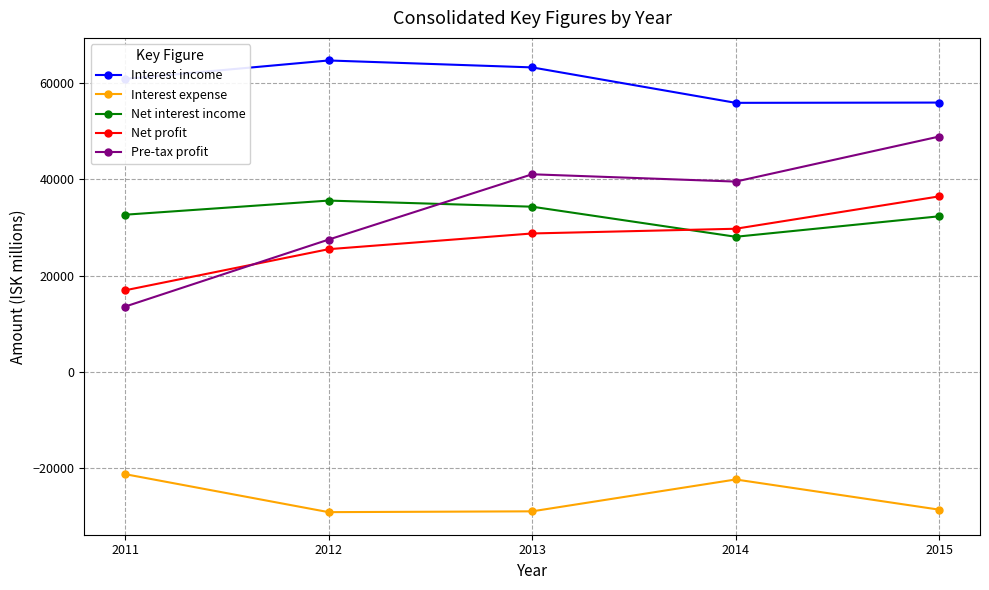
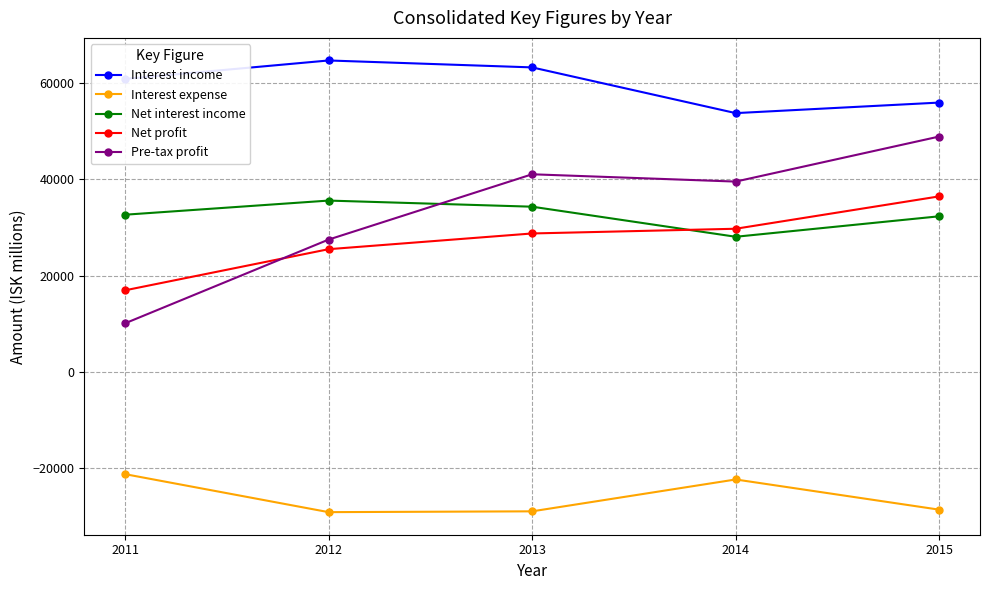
Pre-tax profit, 2011: 14000 -> 10000
Interest income, 2014: 56000 -> 54000
